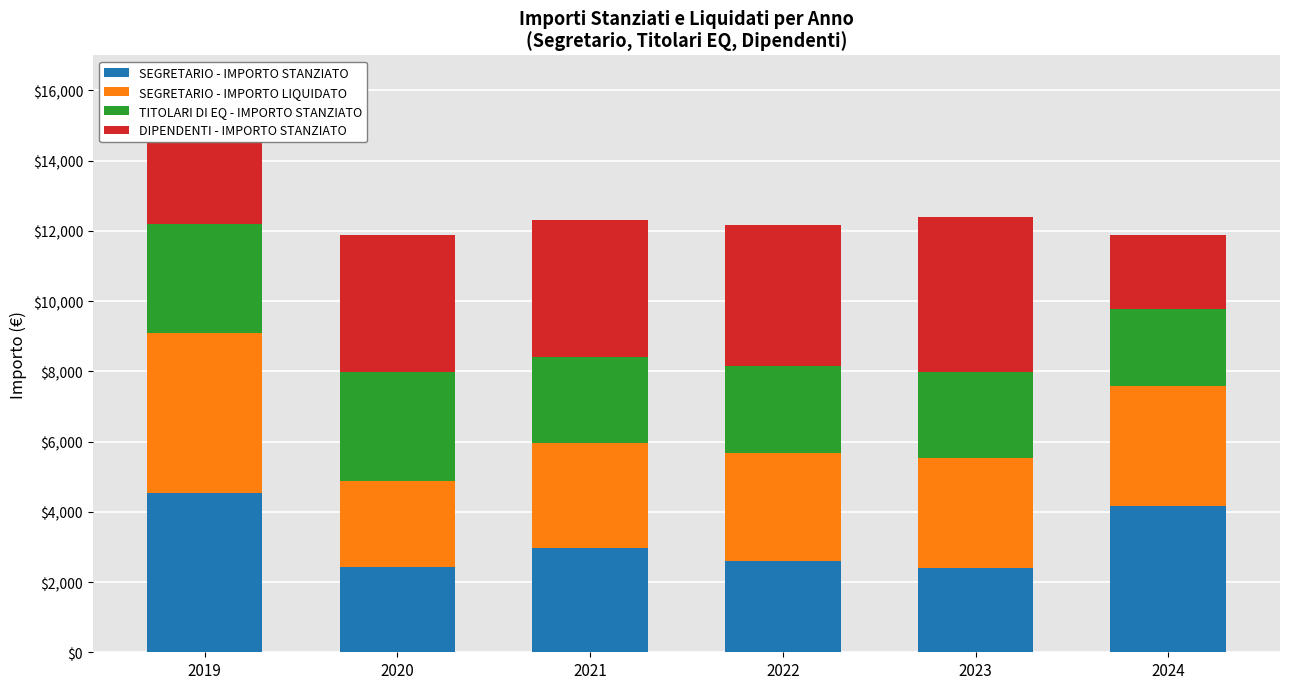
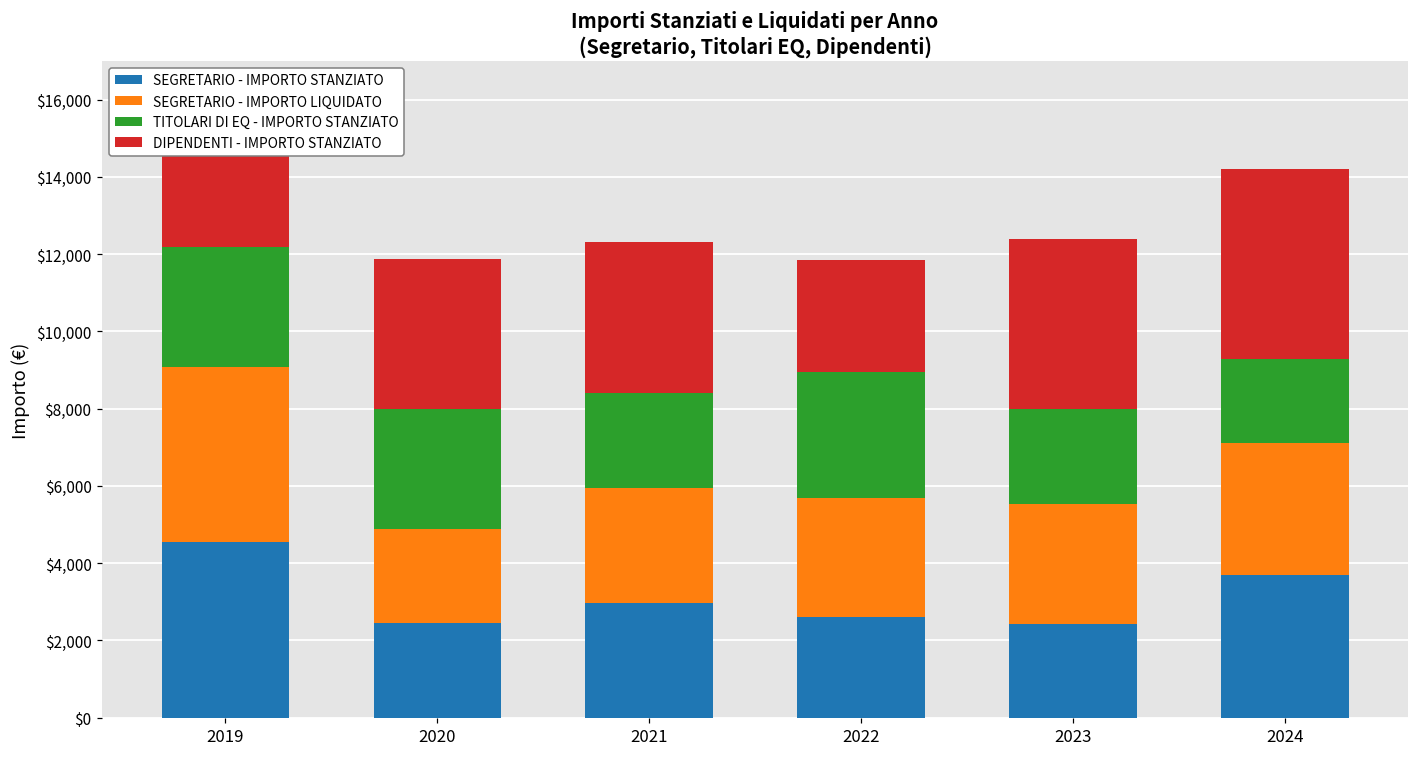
TITOLARI DI EQ - IMPORTO STANZIATO, 2022: $2,500 -> $3,300
DIPENDENTI - IMPORTO STANZIATO, 2022: $4,000 -> $2,900
SEGRETARIO - IMPORTO STANZIATO, 2024: $4,200 -> $3,700
DIPENDENTI - IMPORTO STANZIATO, 2024: $2,100 -> $4,900
